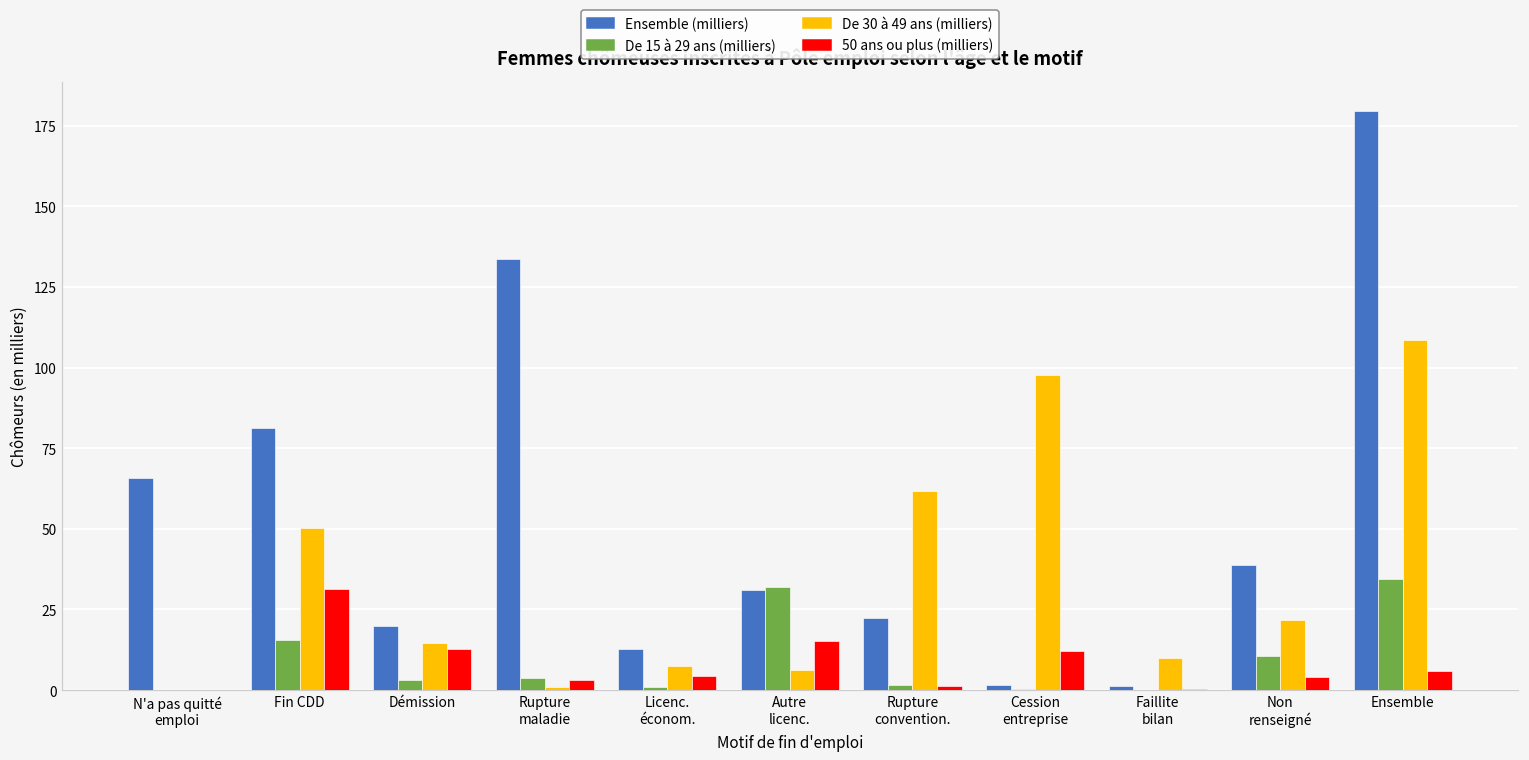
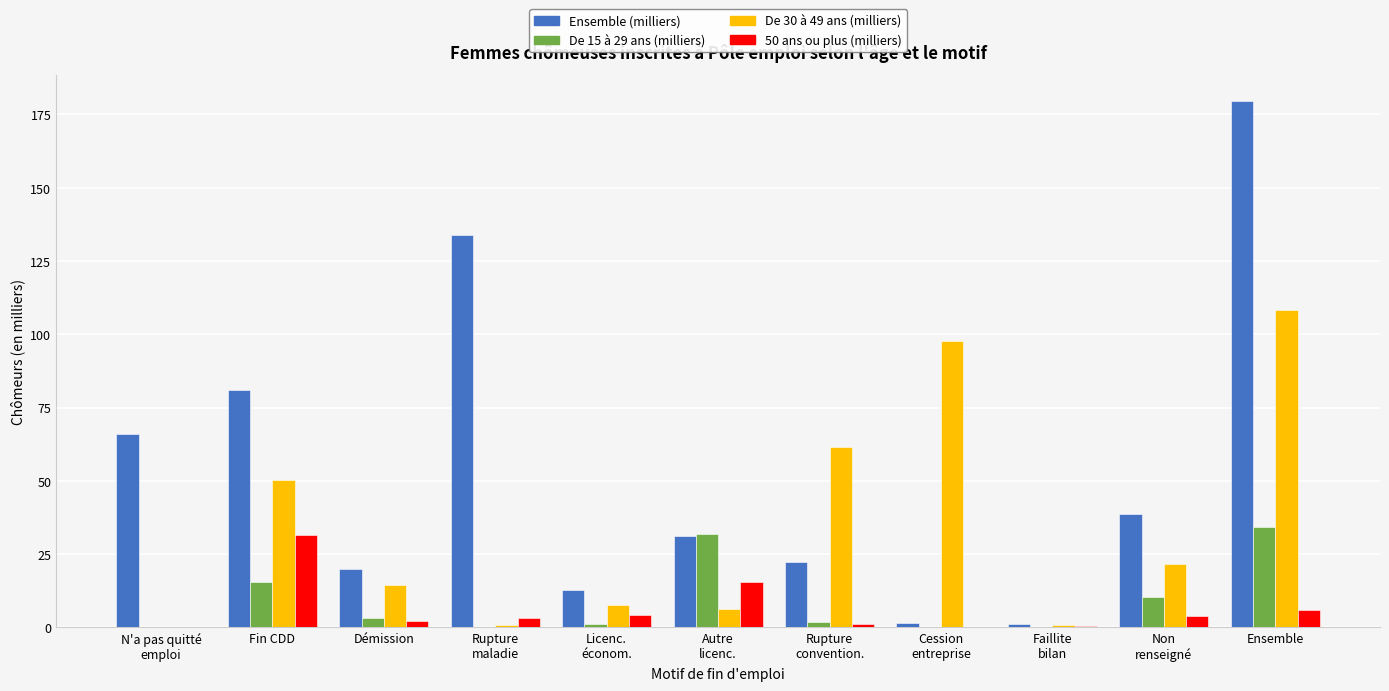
50 ans ou plus (milliers), Démission: 13 -> 2
De 15 à 29 ans (milliers), Rupture maladie: 4 -> 0
50 ans ou plus (milliers), Cession entreprise: 12 -> 0
De 30 à 49 ans (milliers), Faillite bilan: 10 -> 1
